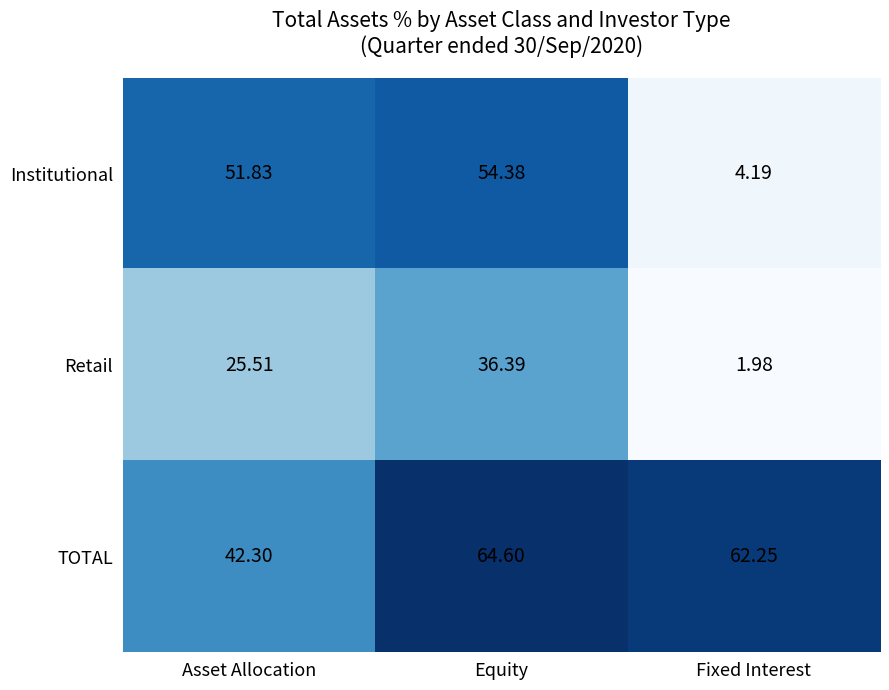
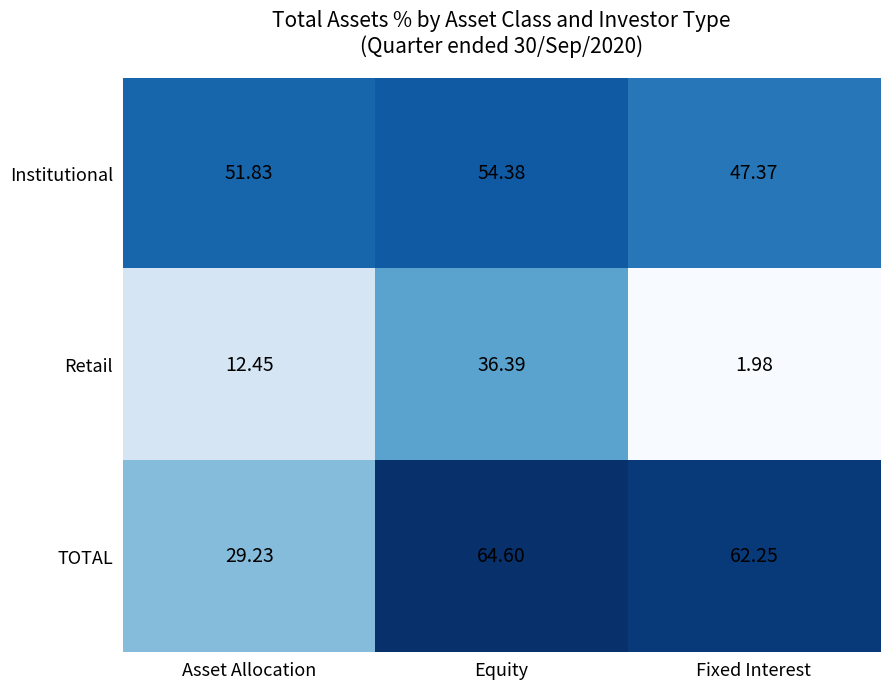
Institutional, Fixed Interest: 4.19 -> 47.37
Retail, Asset Allocation: 25.51 -> 12.45
TOTAL, Asset Allocation: 42.30 -> 29.23
